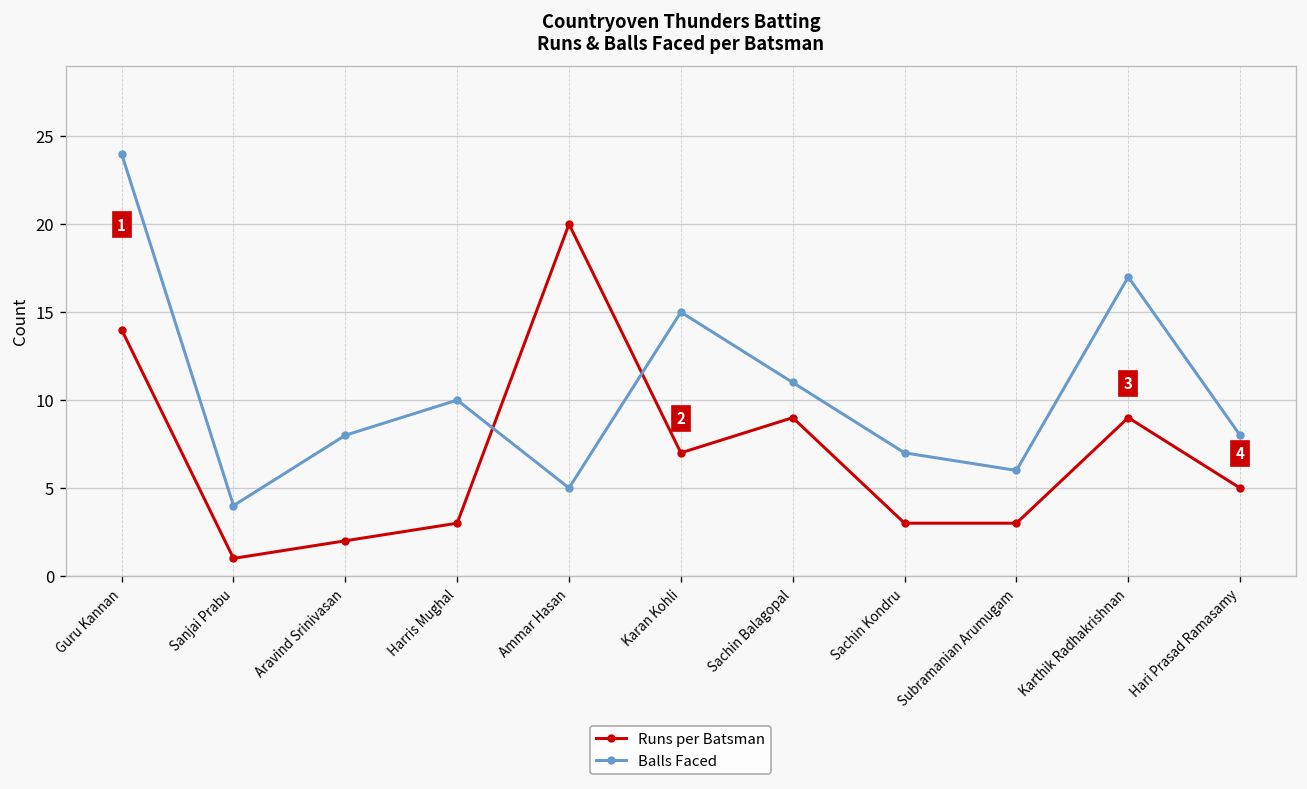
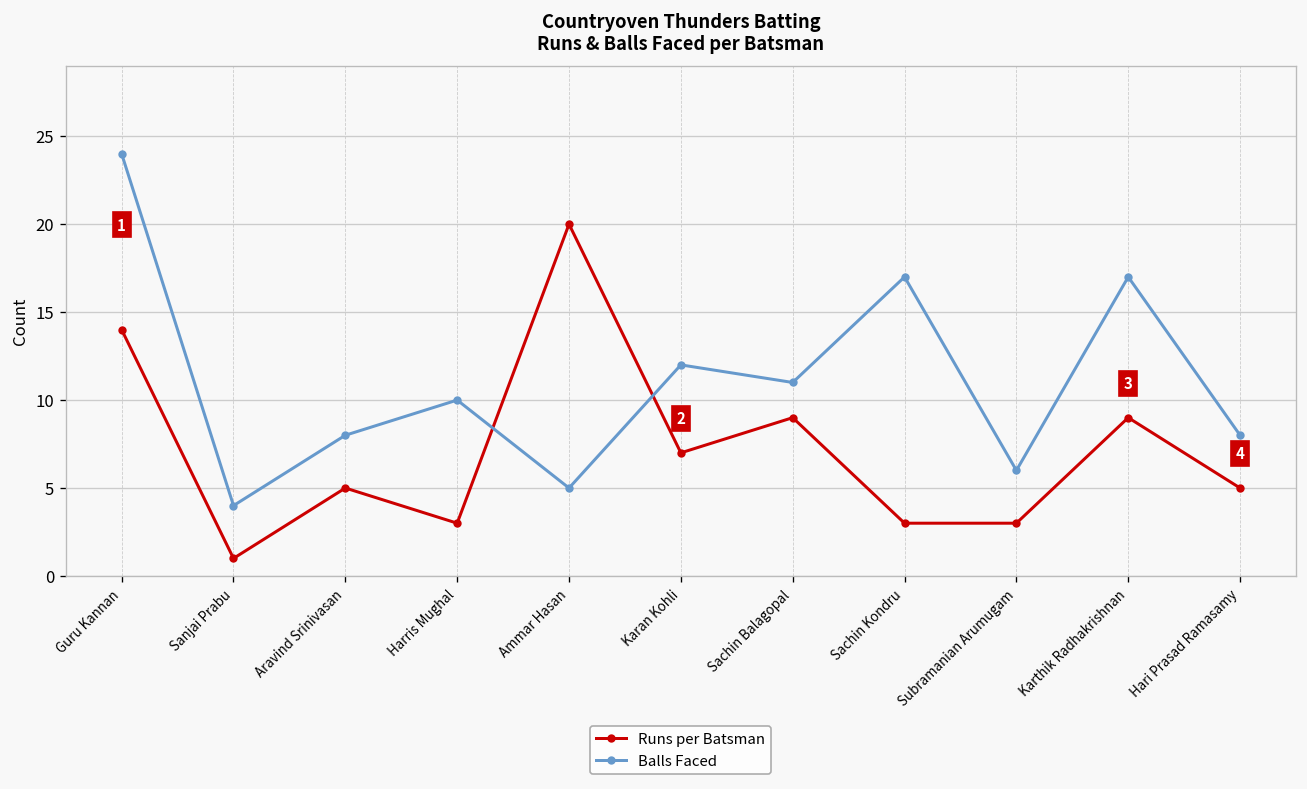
Runs per Batsman, Aravind Srinivasan: 2 -> 5
Balls Faced, Karan Kohli: 15 -> 12
Balls Faced, Sachin Kondru: 7 -> 17
